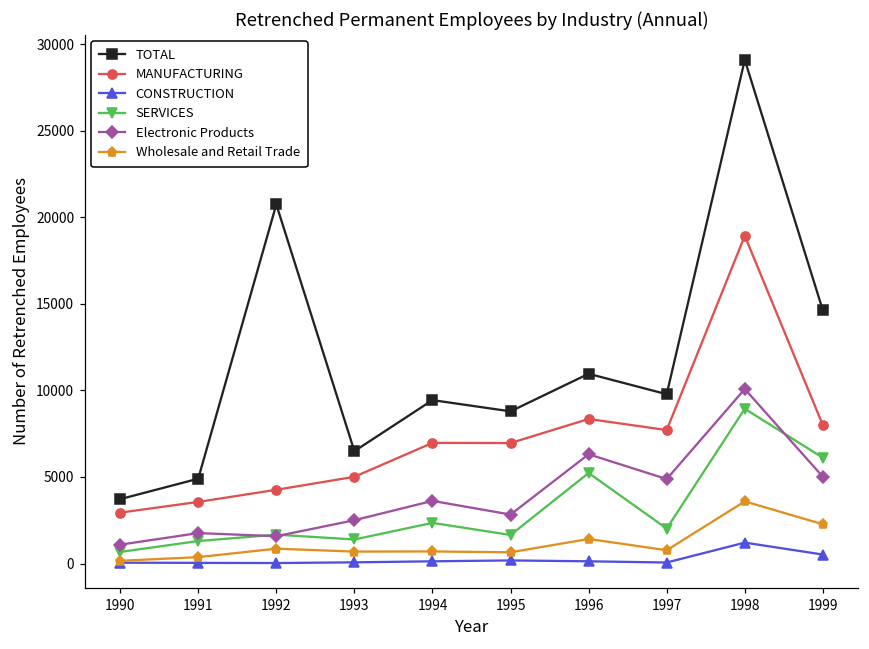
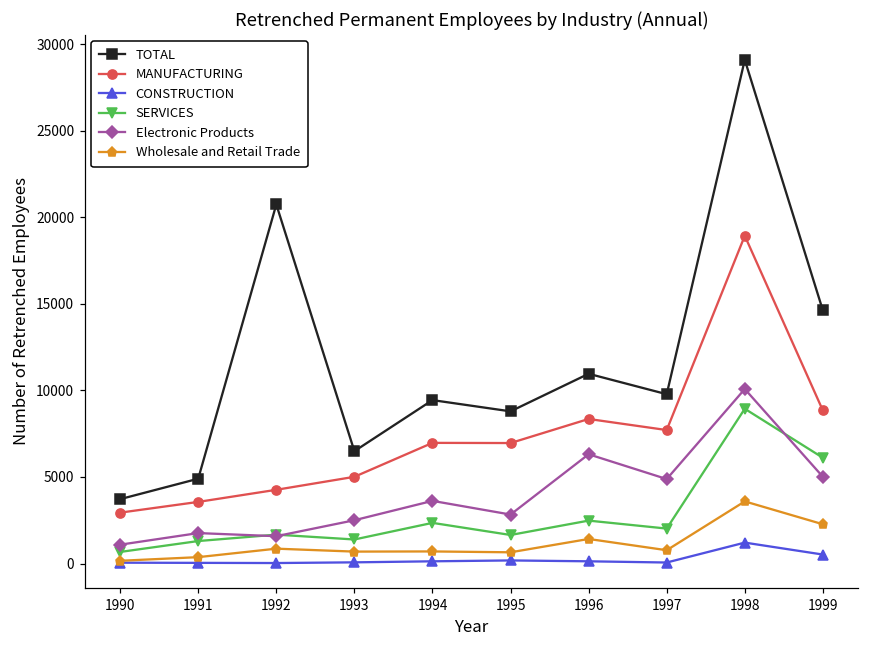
SERVICES, 1996: 5200 -> 2500
MANUFACTURING, 1999: 8000 -> 8800
